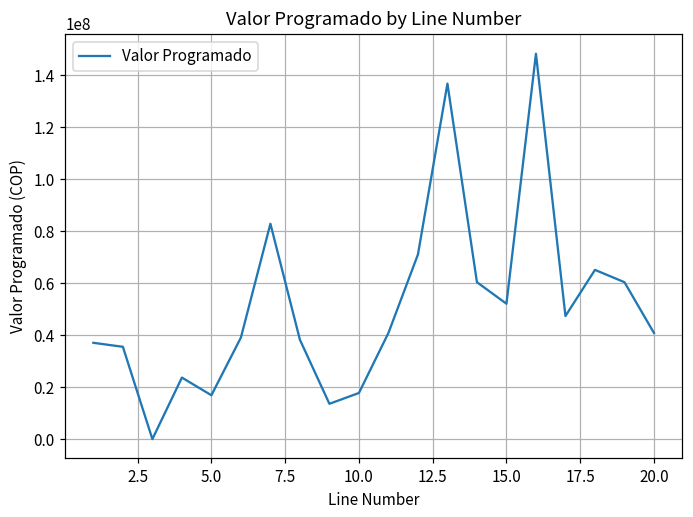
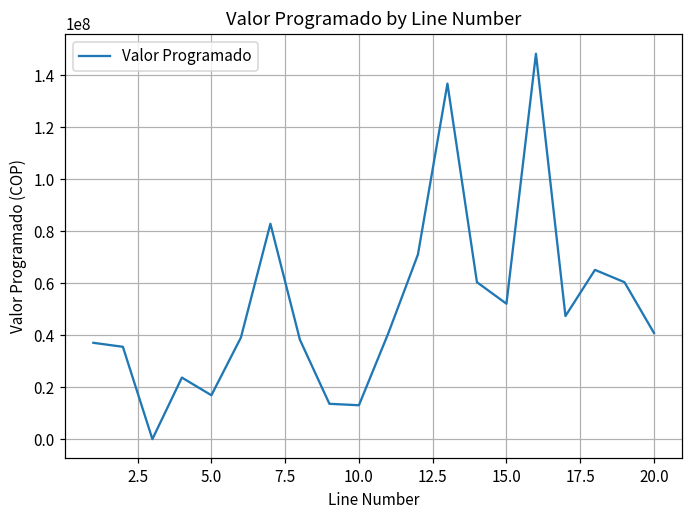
10.0: 18000000 -> 13000000
